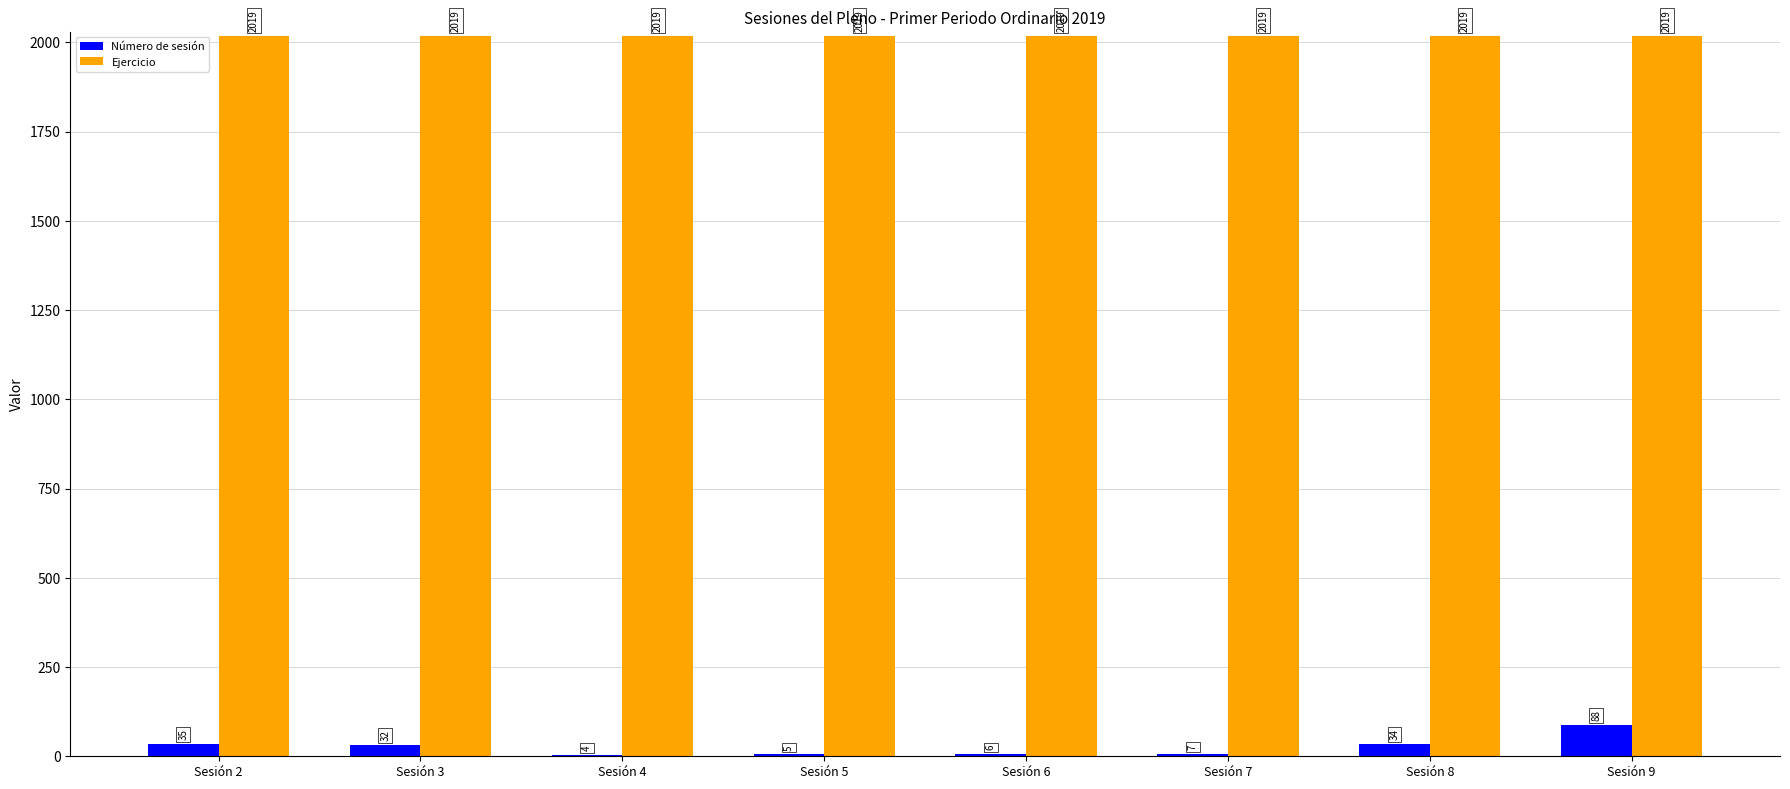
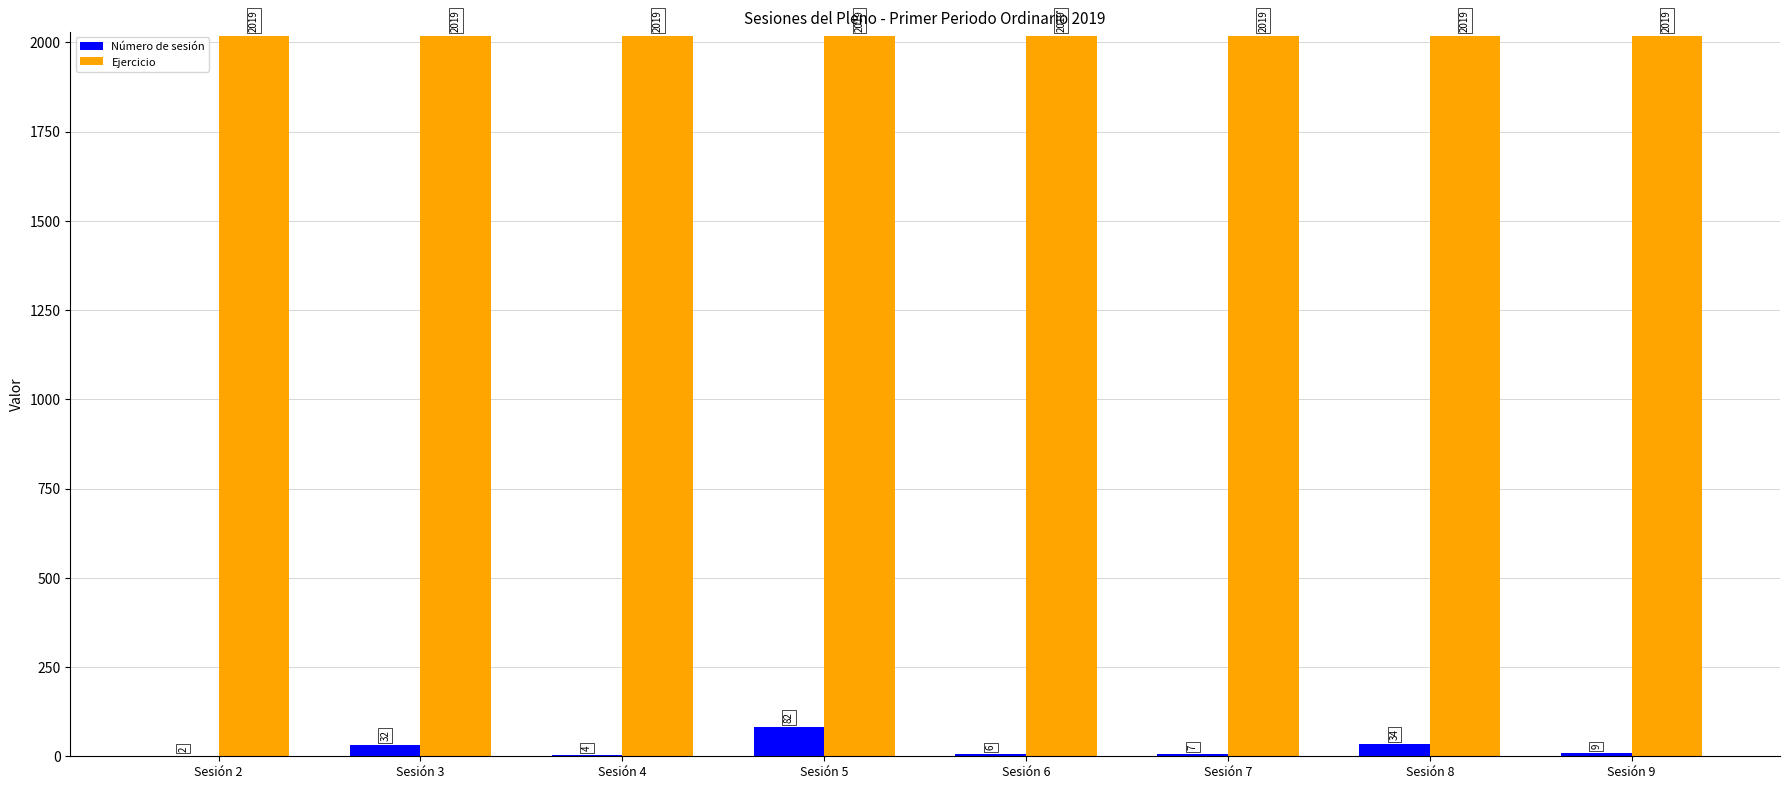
Número de sesión, Sesión 2: 35 -> 2
Número de sesión, Sesión 5: 5 -> 82
Número de sesión, Sesión 9: 88 -> 9
